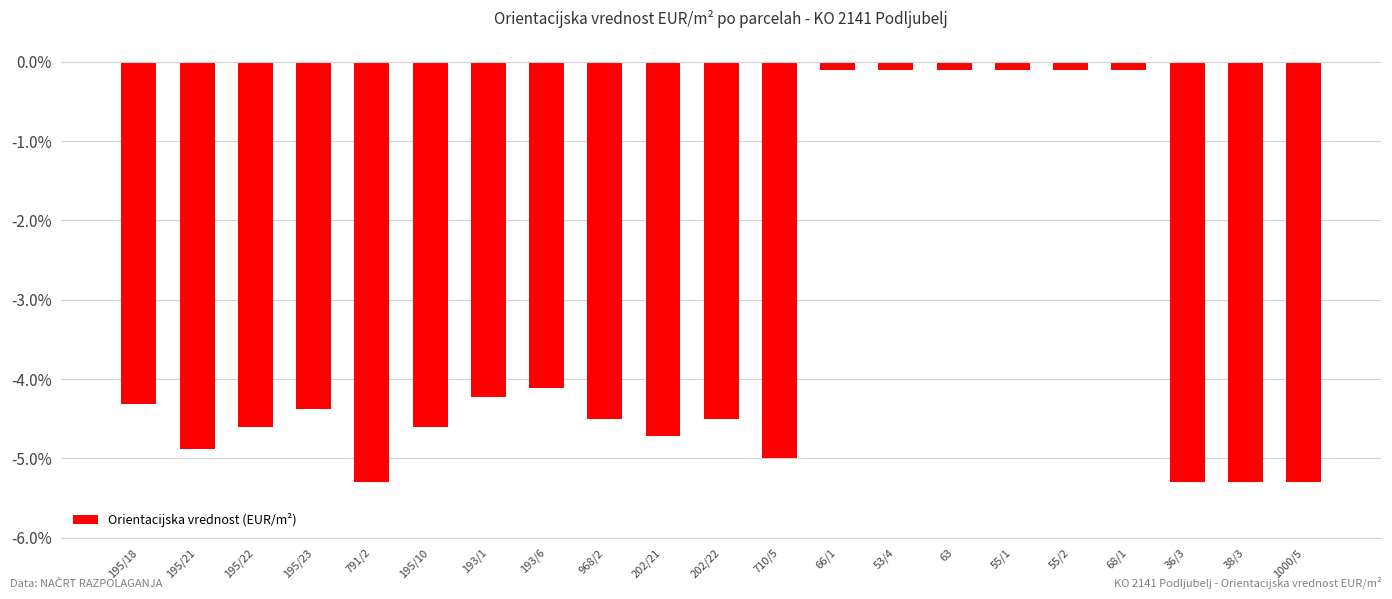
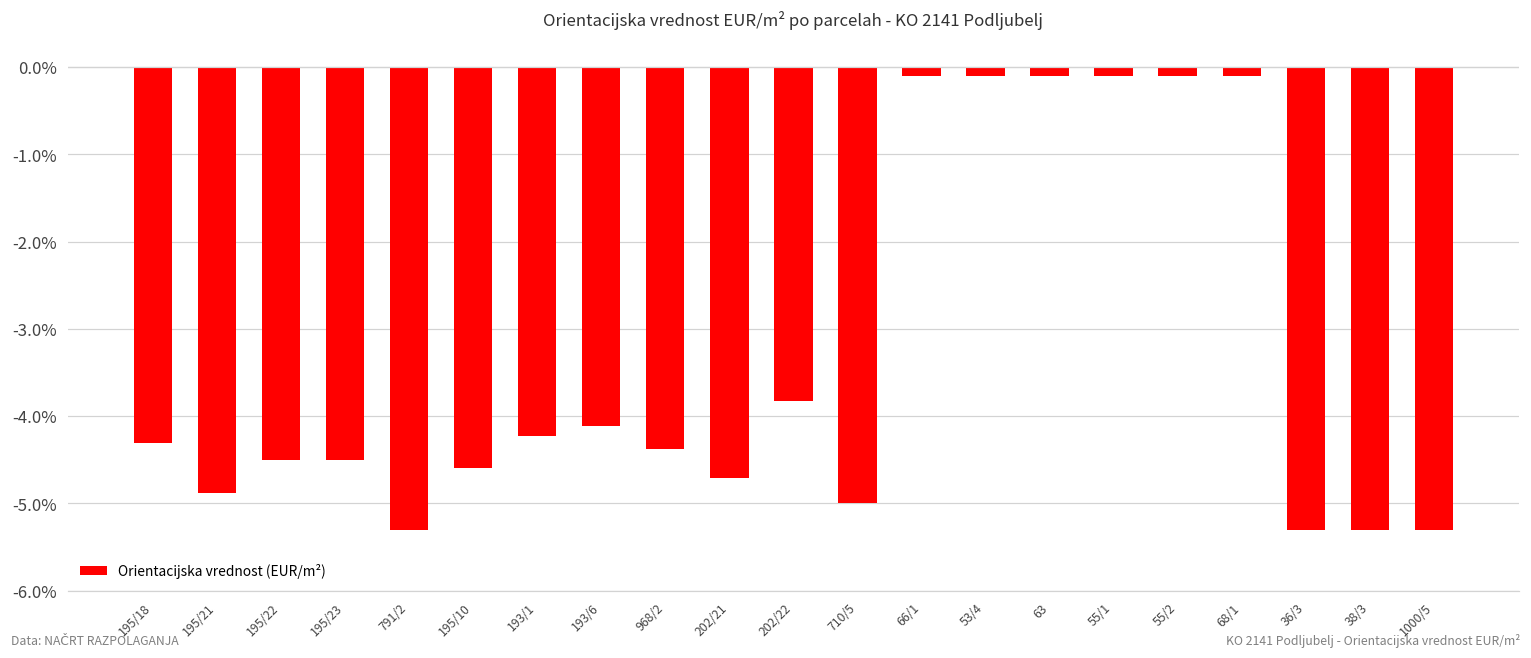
195/22: -4.6% -> -4.5%
195/23: -4.4% -> -4.5%
968/2: -4.5% -> -4.4%
202/22: -4.5% -> -3.8%
